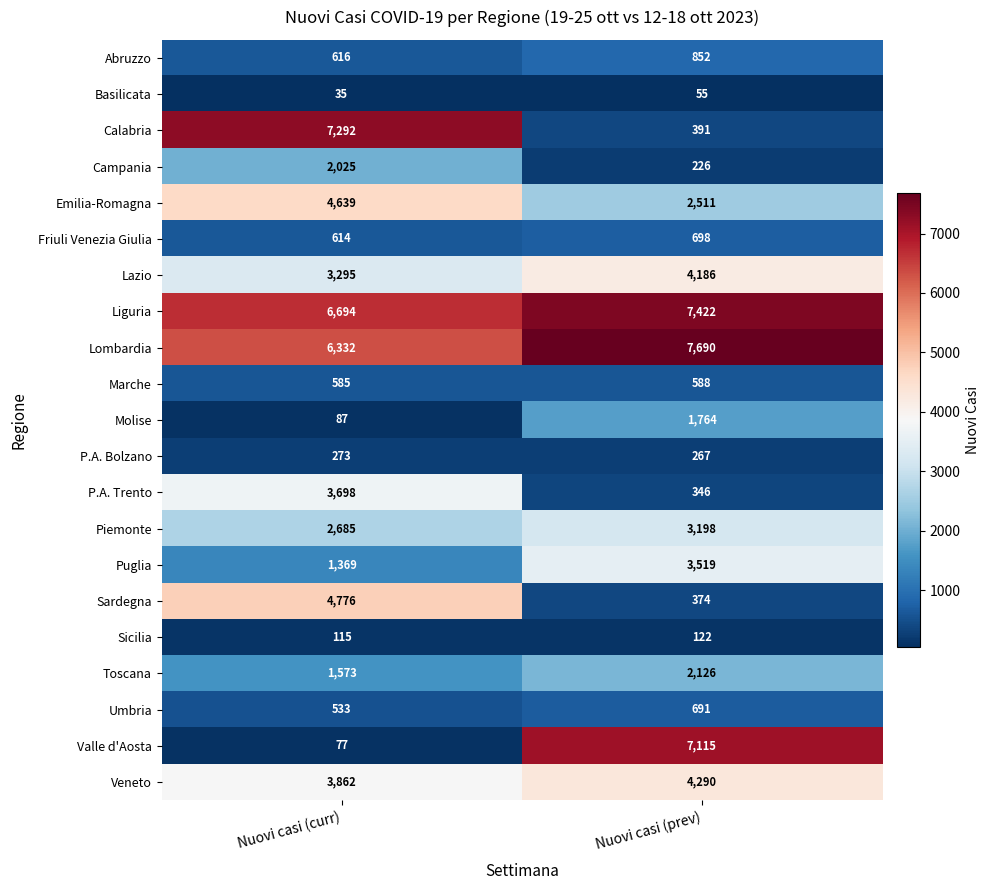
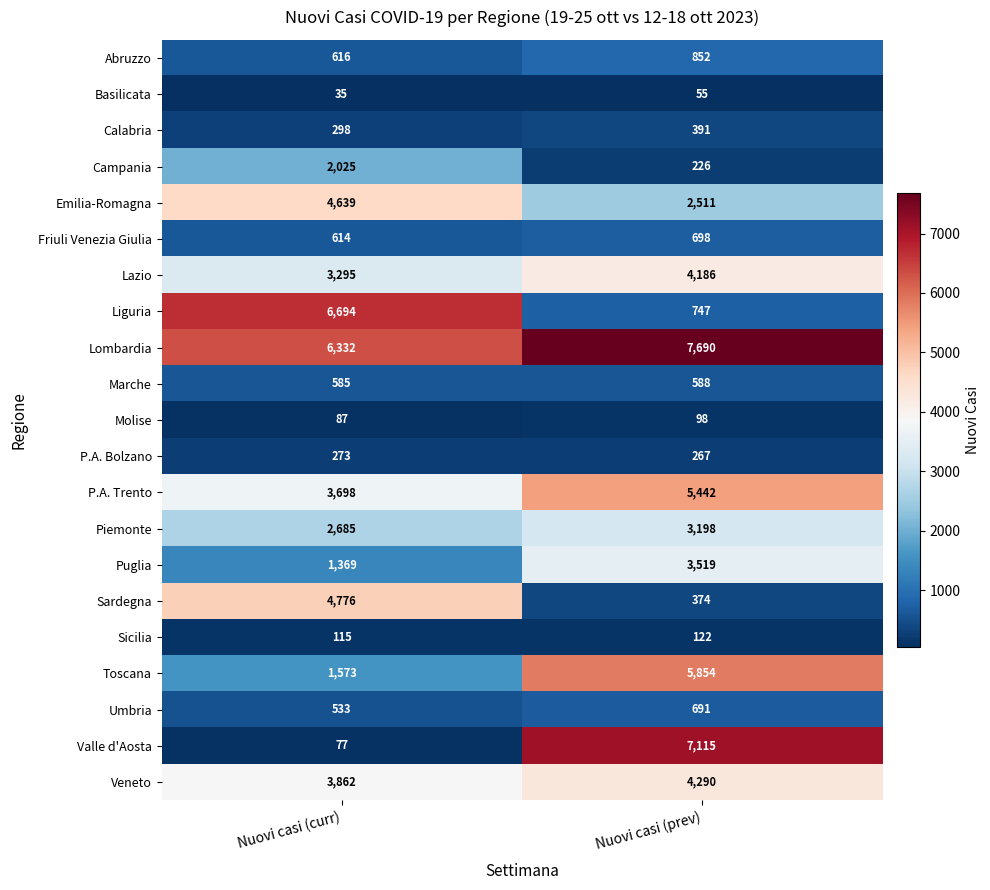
Calabria, Nuovi casi (curr): 7,292 -> 298
Liguria, Nuovi casi (prev): 7,422 -> 747
Molise, Nuovi casi (prev): 1,764 -> 98
P.A. Trento, Nuovi casi (prev): 346 -> 5,442
Toscana, Nuovi casi (prev): 2,126 -> 5,854
